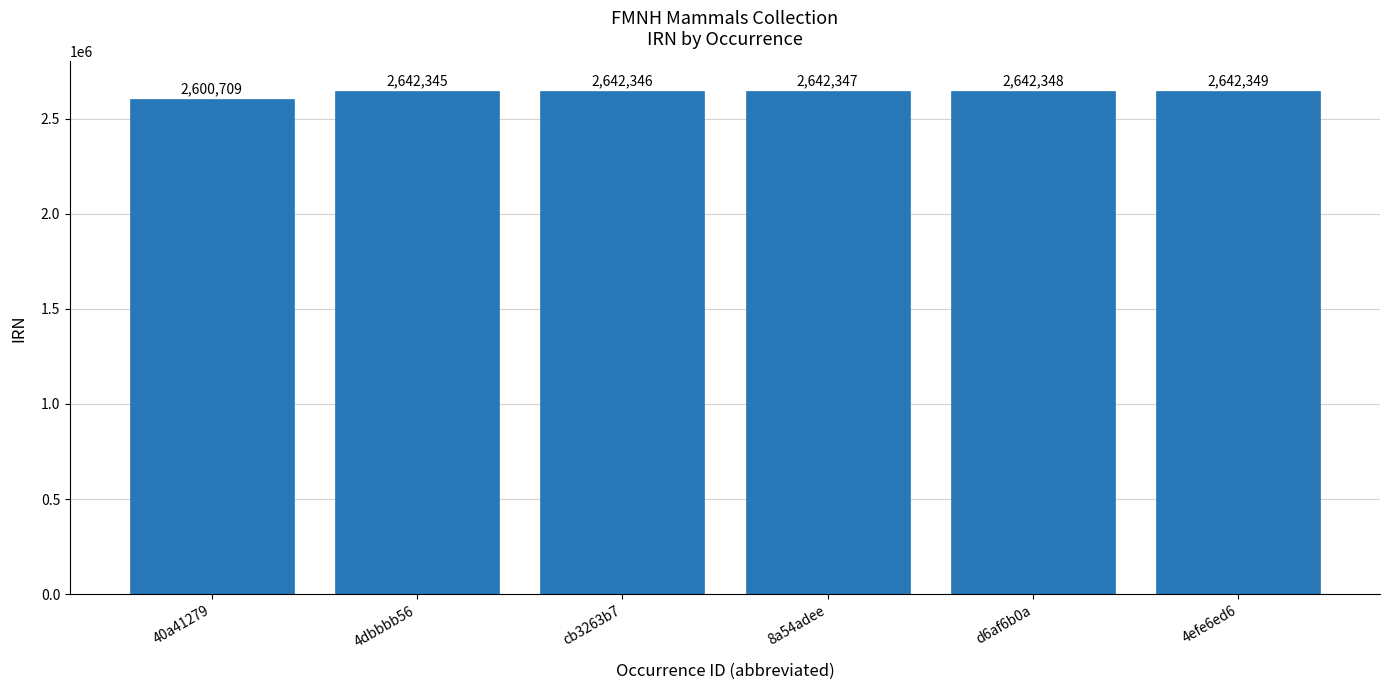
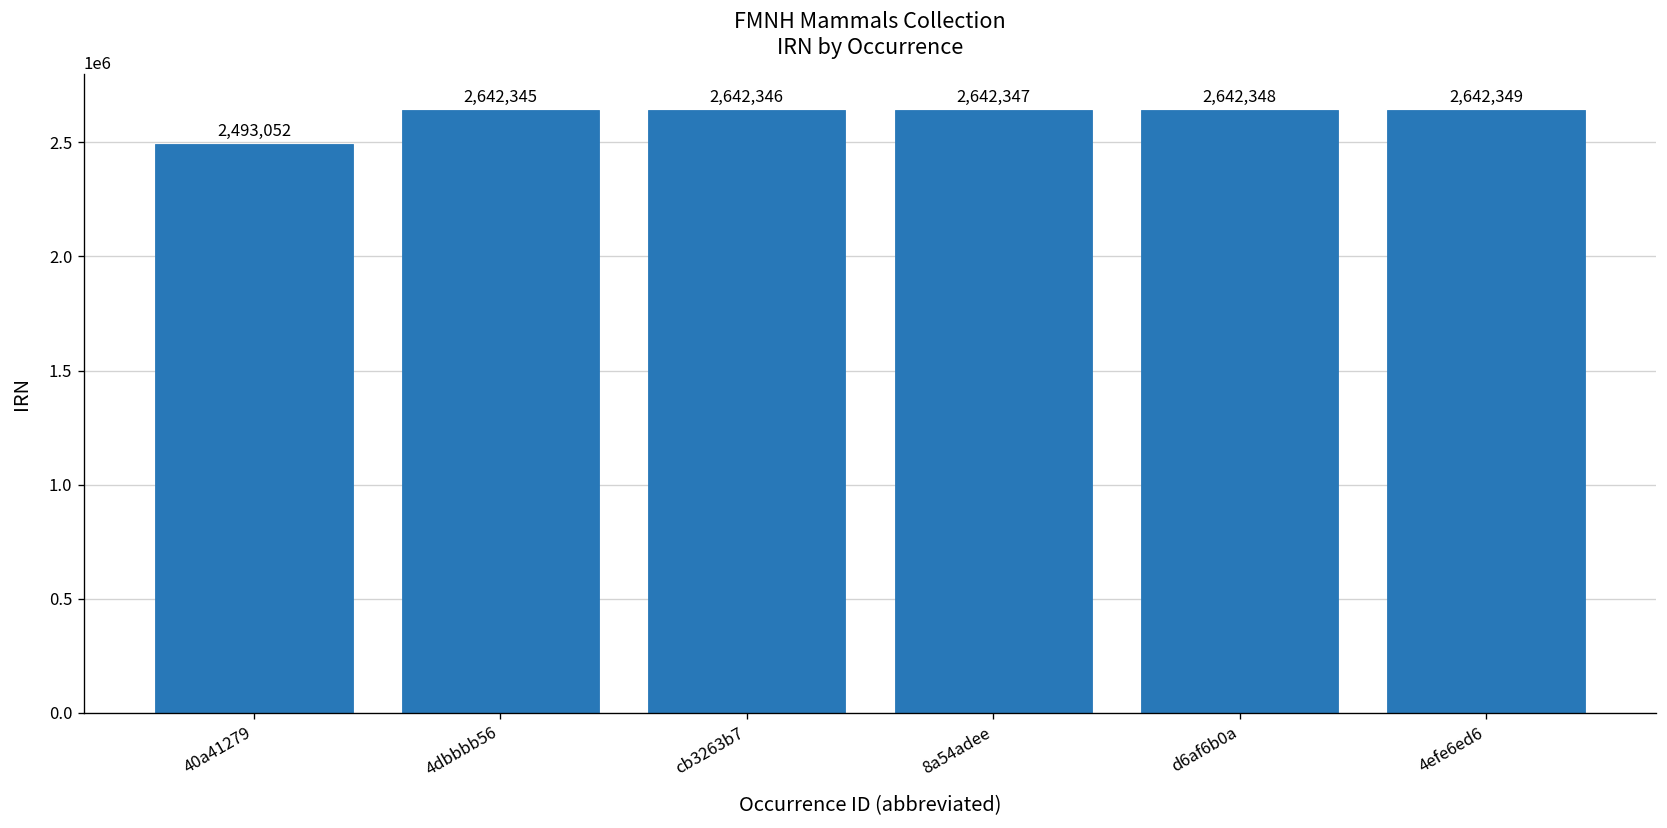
40a41279: 2,600,709 -> 2,493,052
